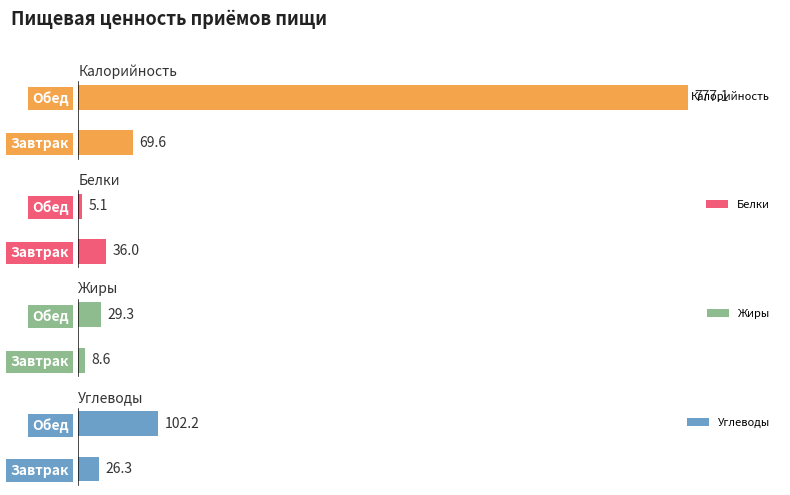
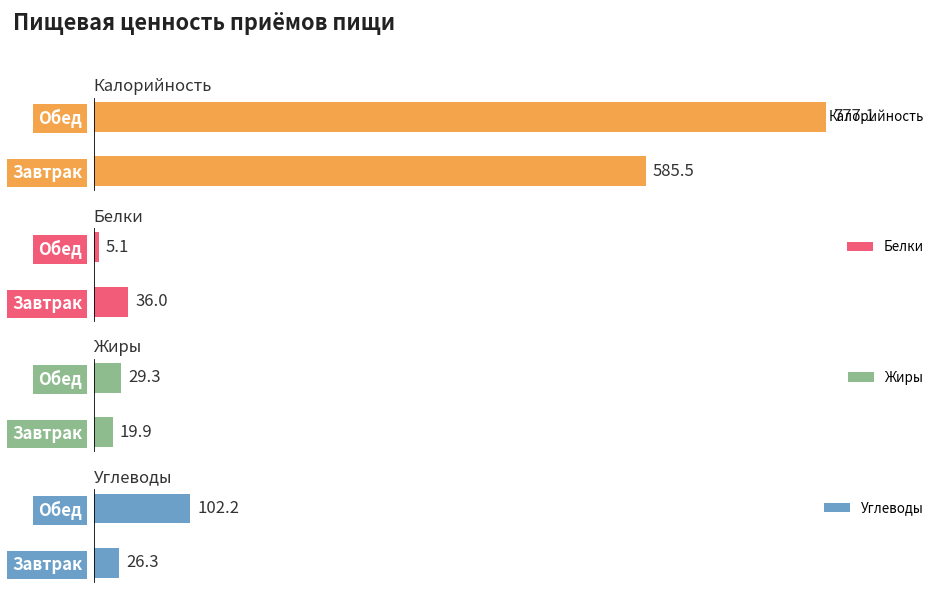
Калорийность, Завтрак: 69.6 -> 585.5
Жиры, Завтрак: 8.6 -> 19.9
